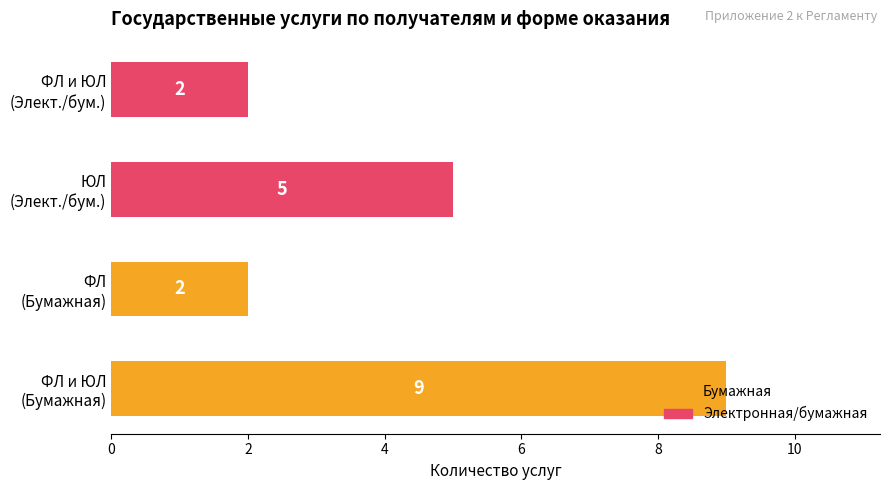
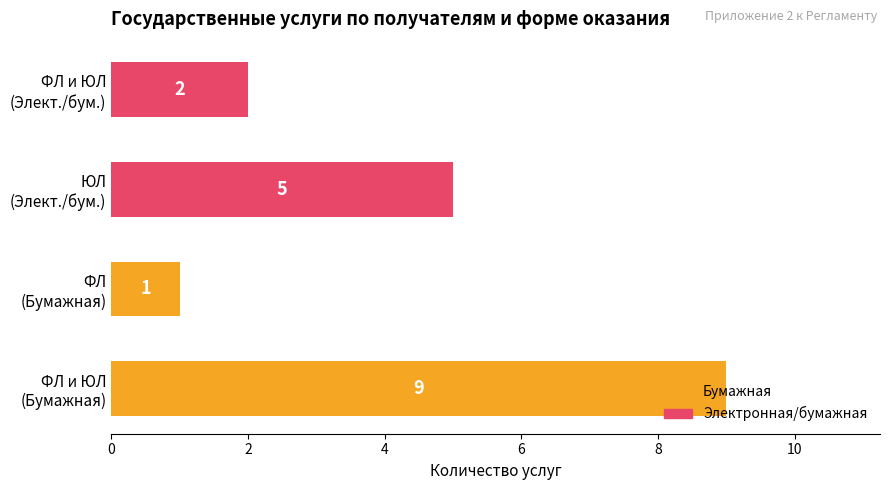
ФЛ (Бумажная): 2 -> 1
